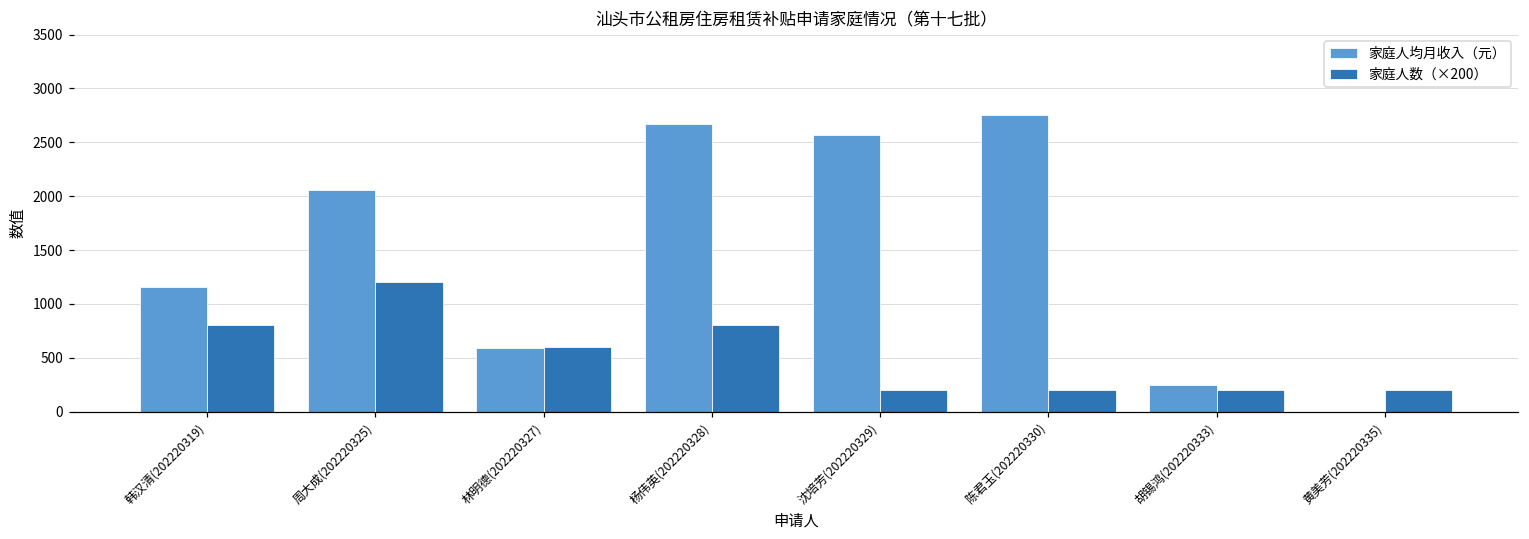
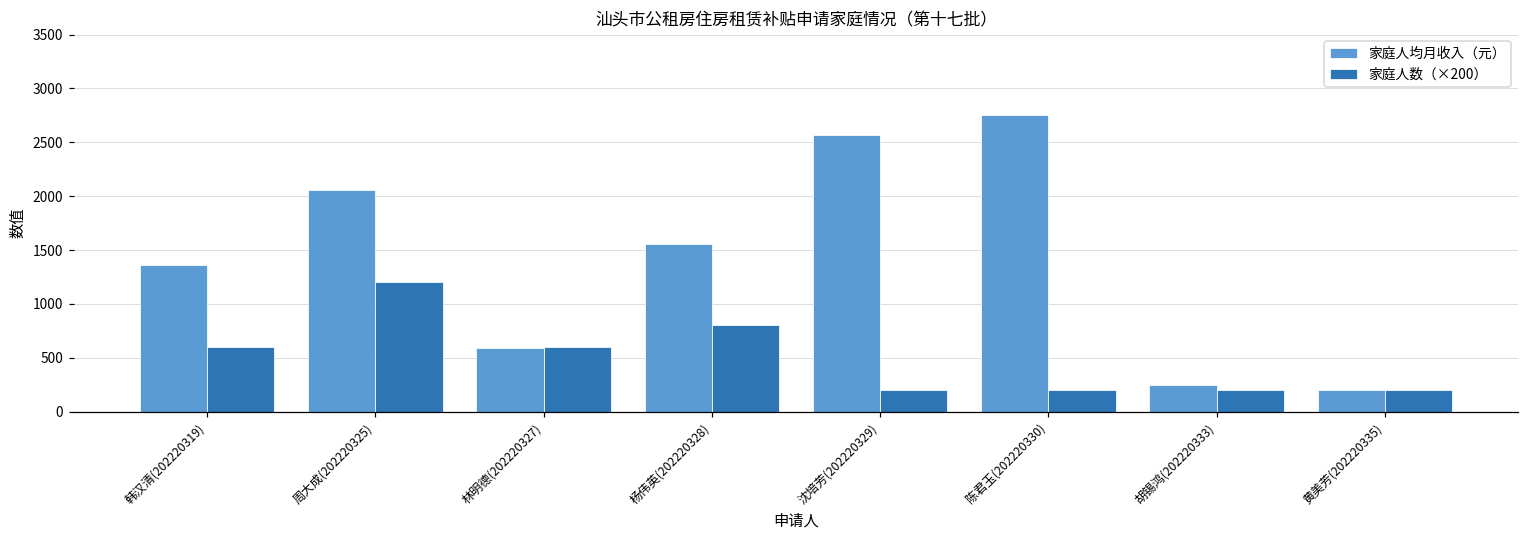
家庭人均月收入（元）, 韩汉清(202220319): 1200 -> 1400
家庭人数（×200）, 韩汉清(202220319): 800 -> 600
家庭人均月收入（元）, 杨伟英(202220328): 2700 -> 1600
家庭人均月收入（元）, 黄美芳(202220335): 0 -> 200
